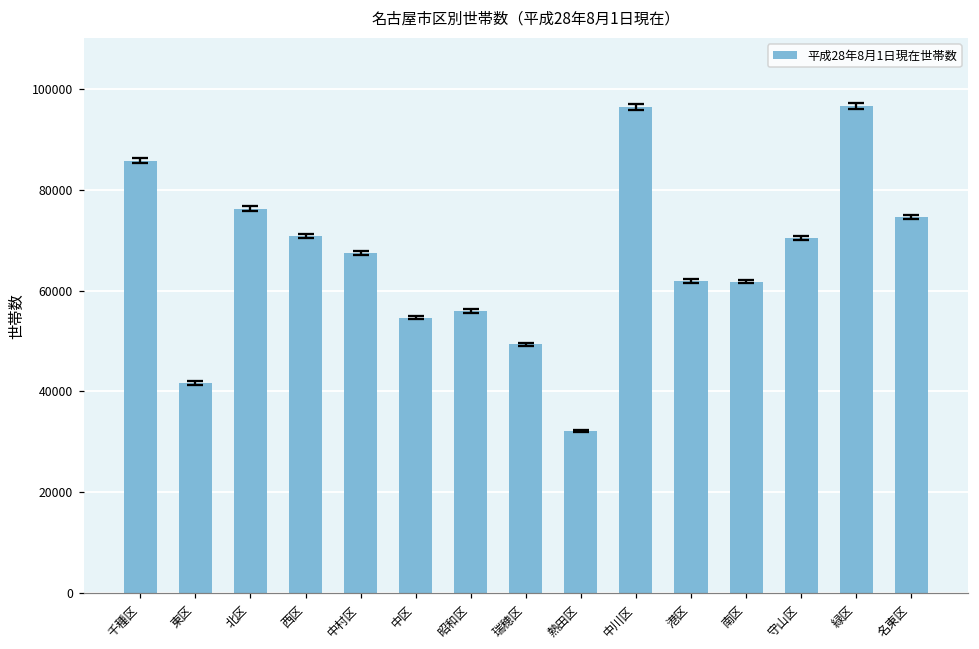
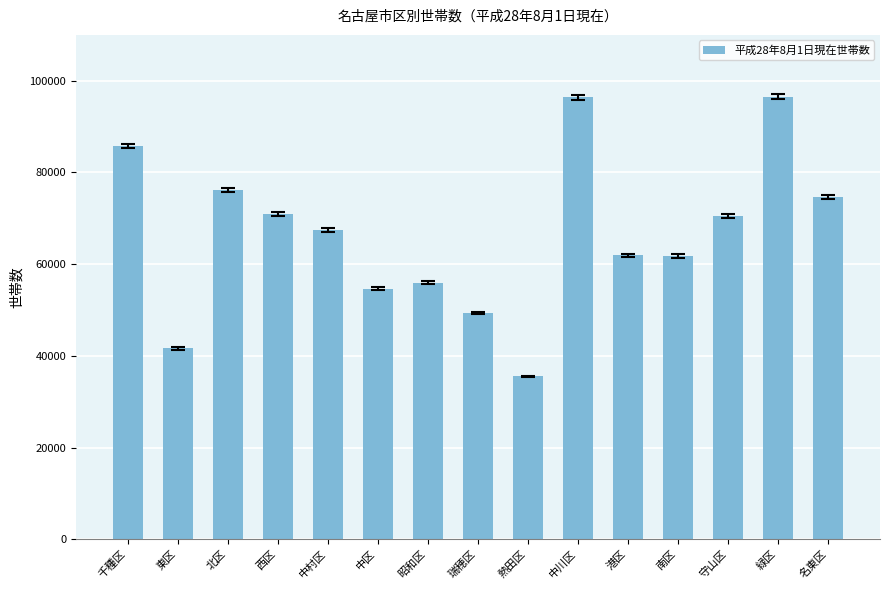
平成28年8月1日現在世帯数, 熱田区: 32000 -> 36000
